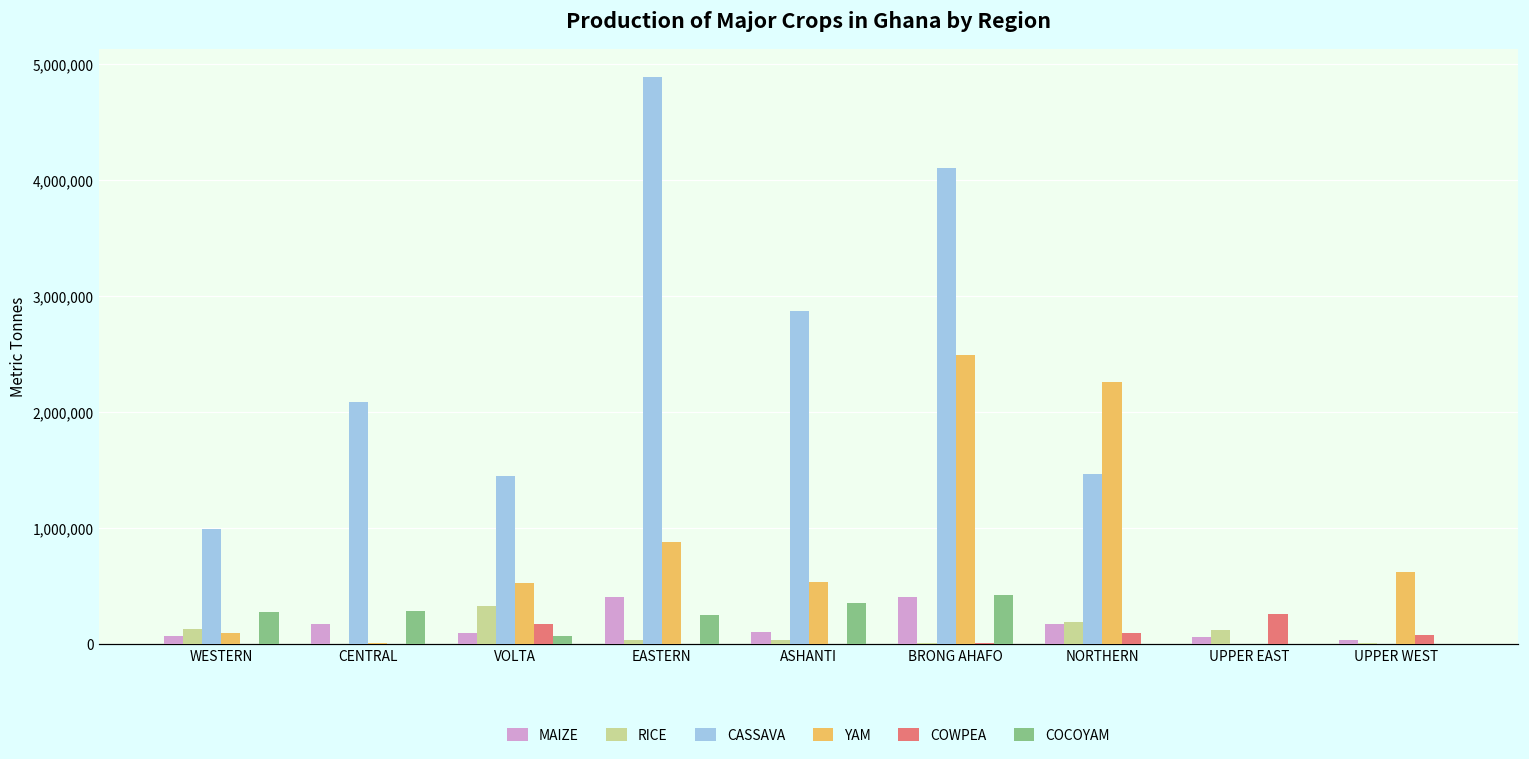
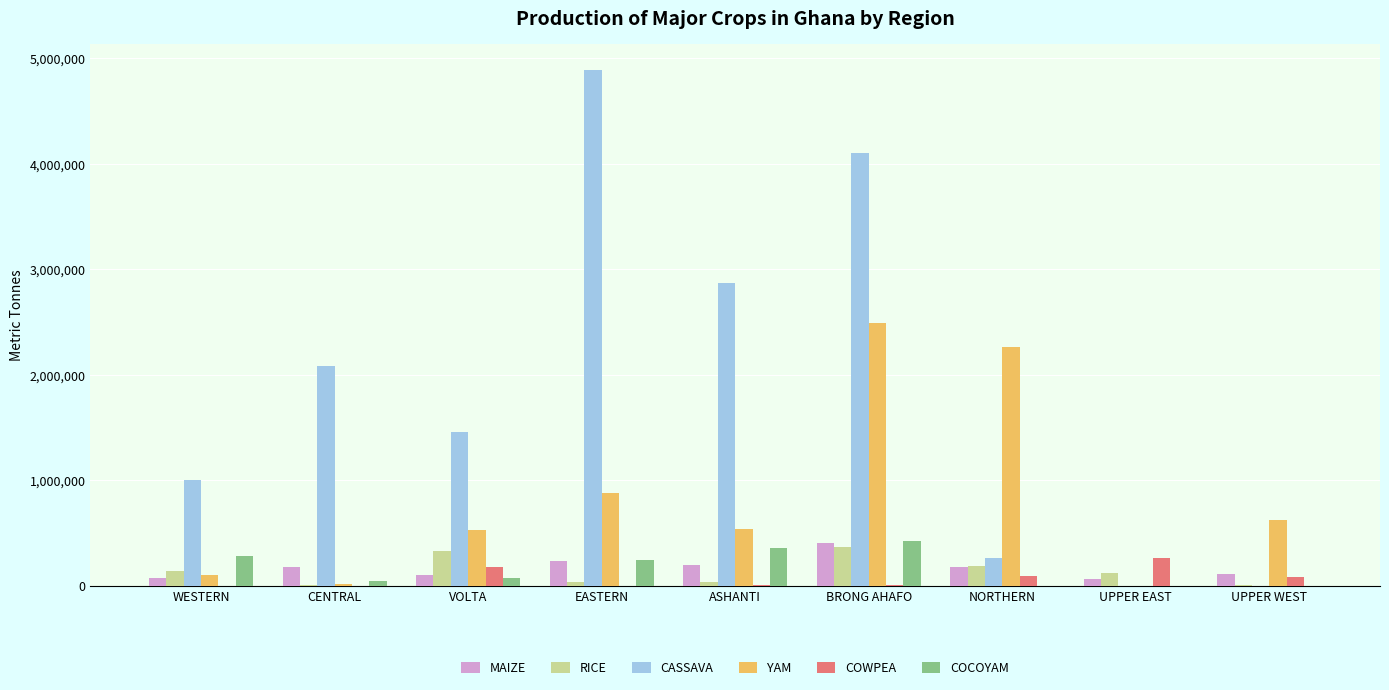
COCOYAM, CENTRAL: 290,000 -> 40,000
MAIZE, EASTERN: 410,000 -> 230,000
MAIZE, ASHANTI: 110,000 -> 200,000
RICE, BRONG AHAFO: 10,000 -> 370,000
CASSAVA, NORTHERN: 1,470,000 -> 270,000
MAIZE, UPPER WEST: 40,000 -> 120,000
